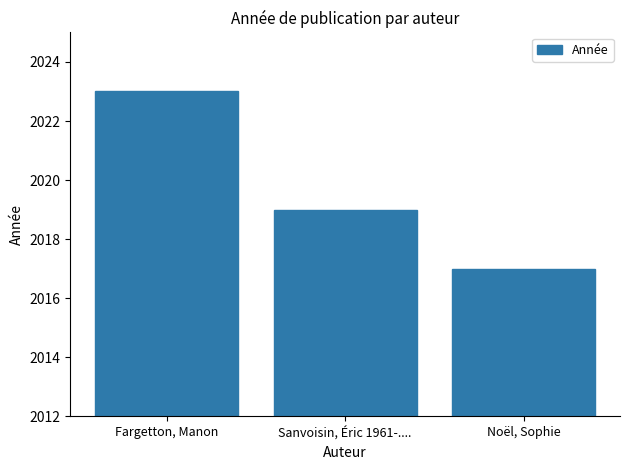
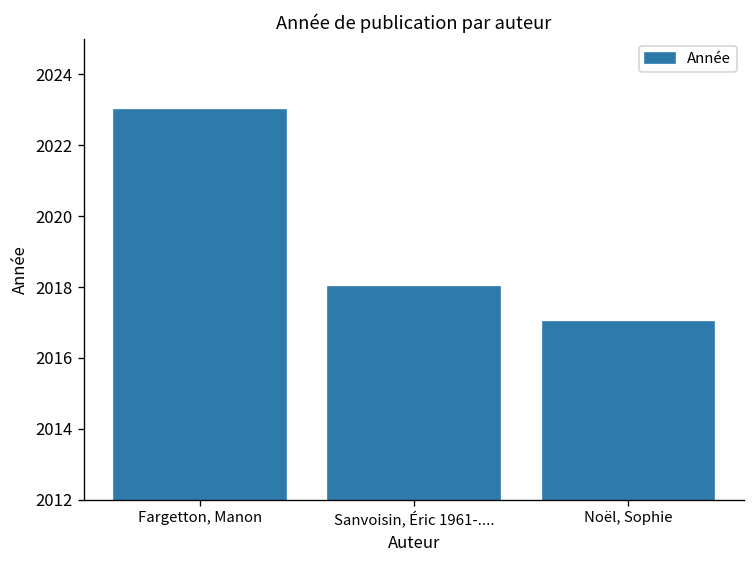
Sanvoisin, Éric 1961-....: 2019 -> 2018
